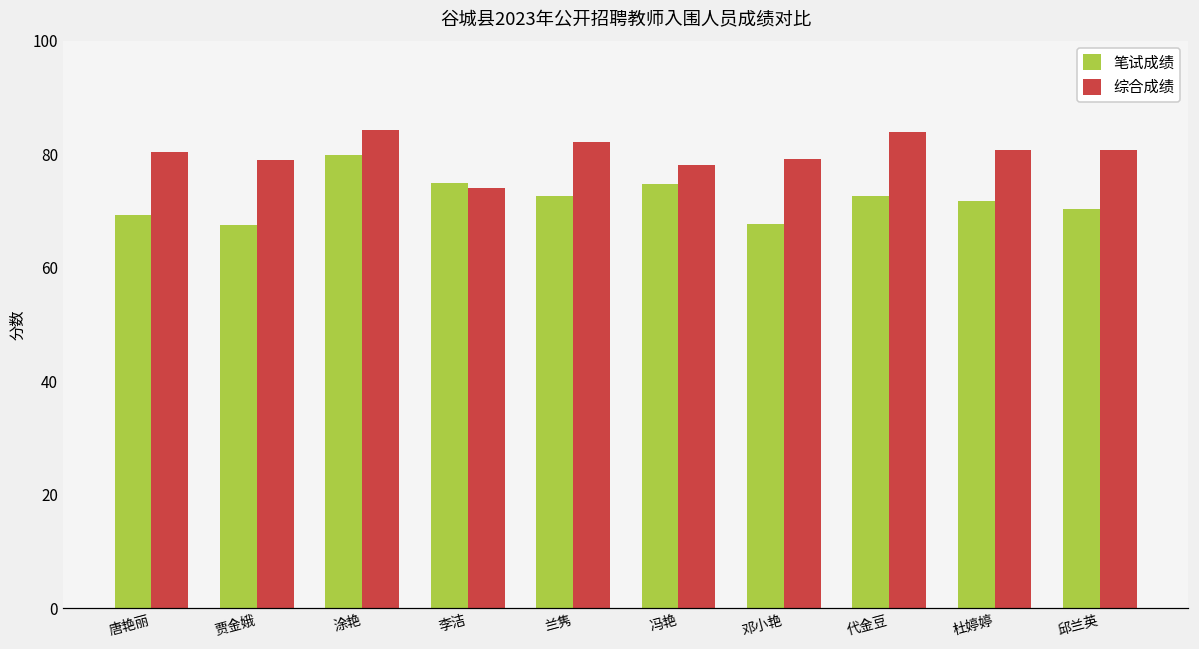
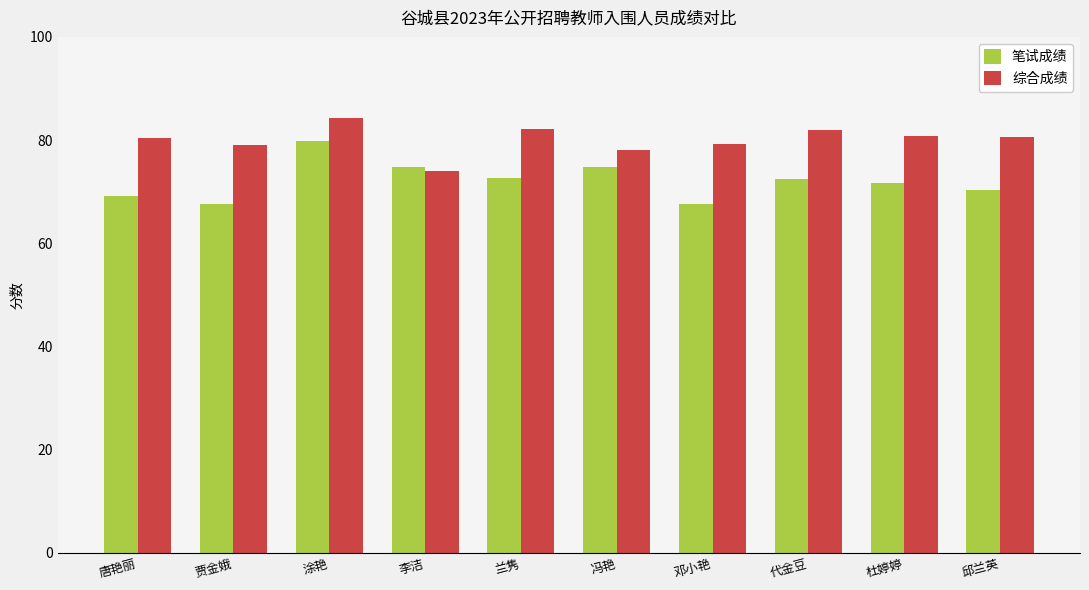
综合成绩, 代金豆: 84 -> 82
